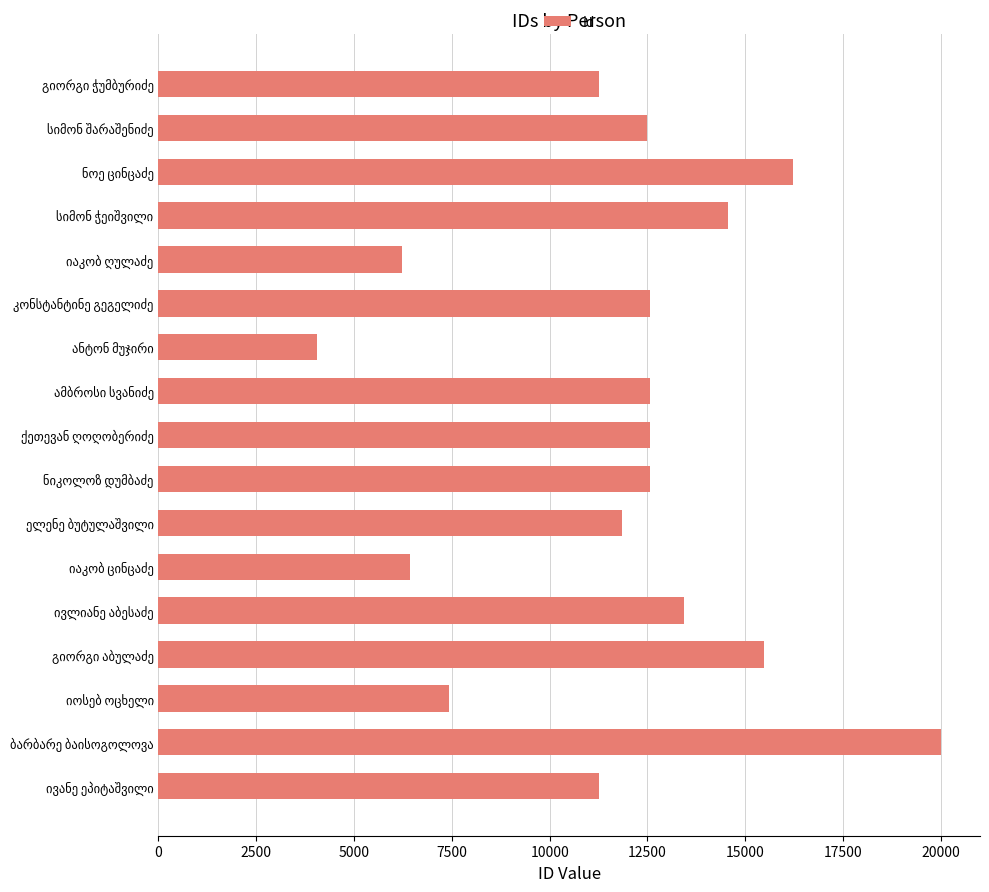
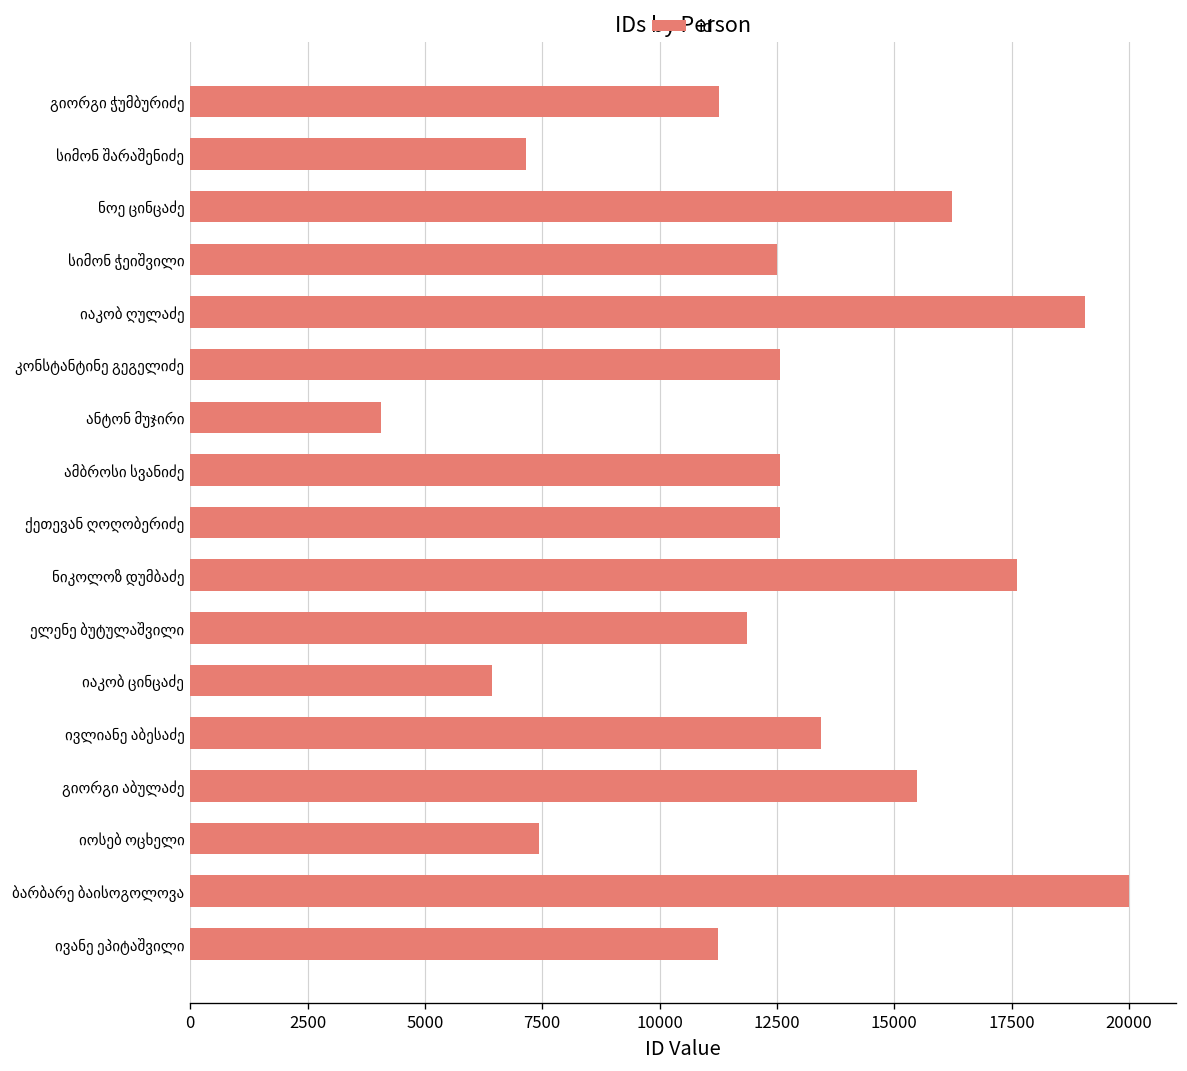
სიმონ შარაშენიძე: 12500 -> 7200
სიმონ ჭეიშვილი: 14600 -> 12500
იაკობ ღულაძე: 6200 -> 19100
ნიკოლოზ დუმბაძე: 12600 -> 17600
